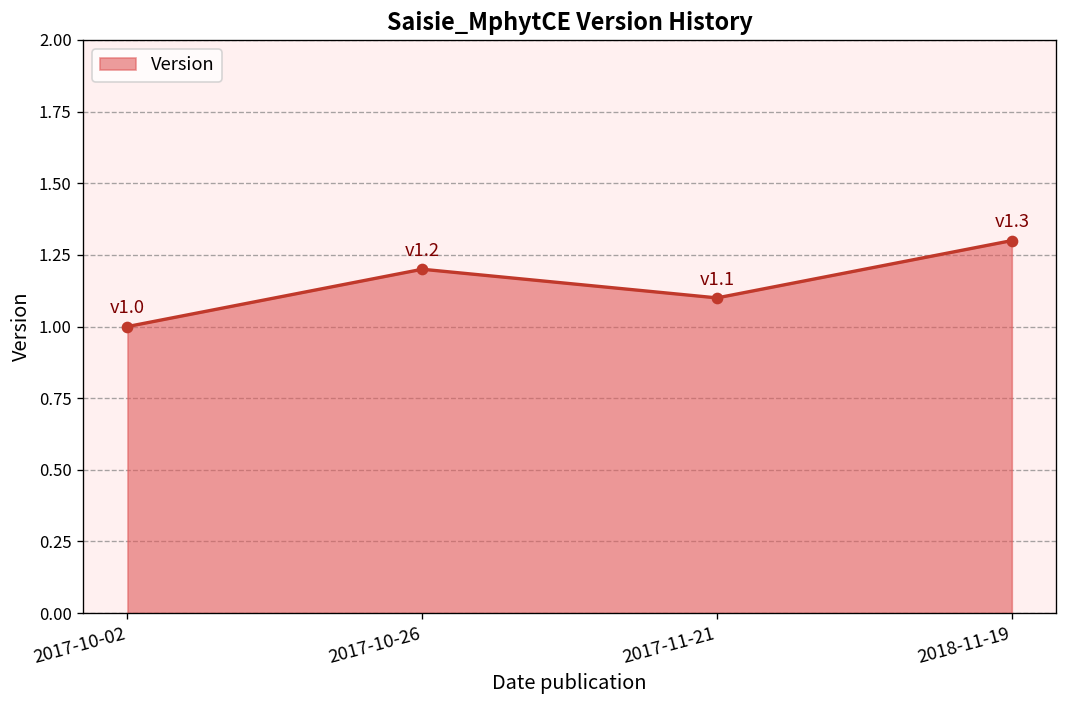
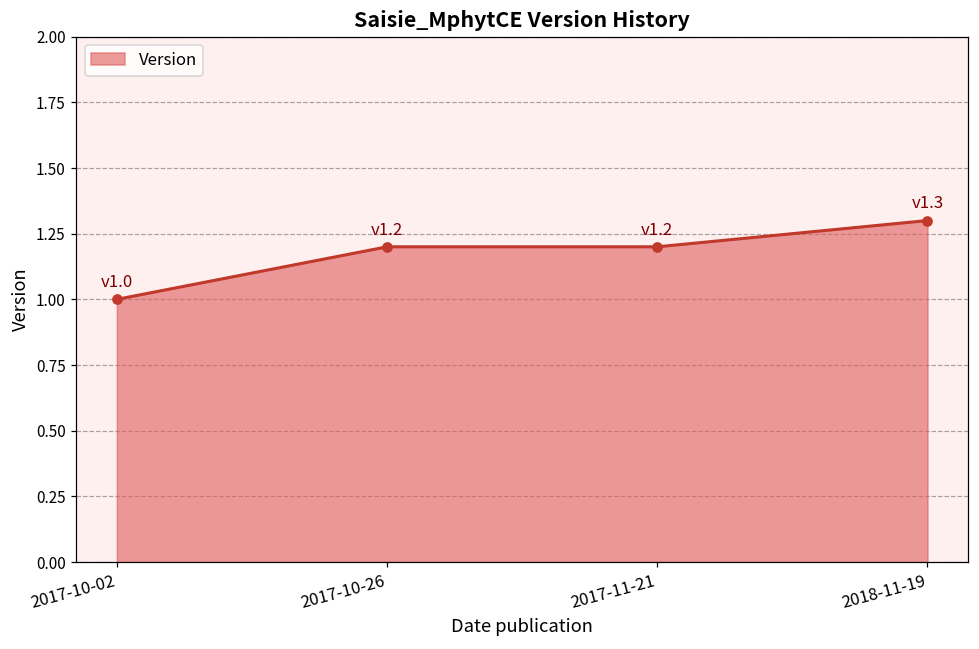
2017-11-21: 1.1 -> 1.2
